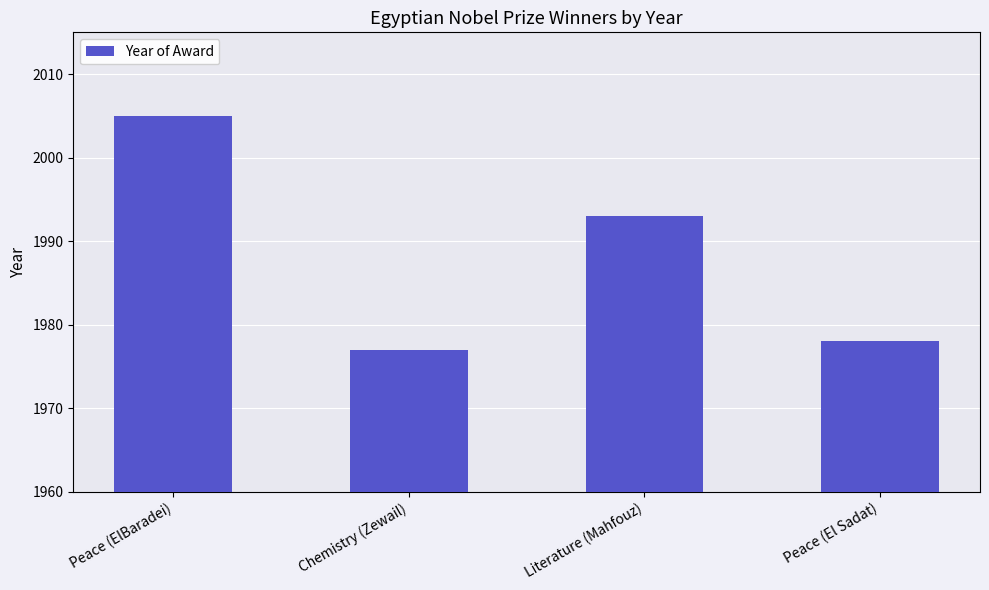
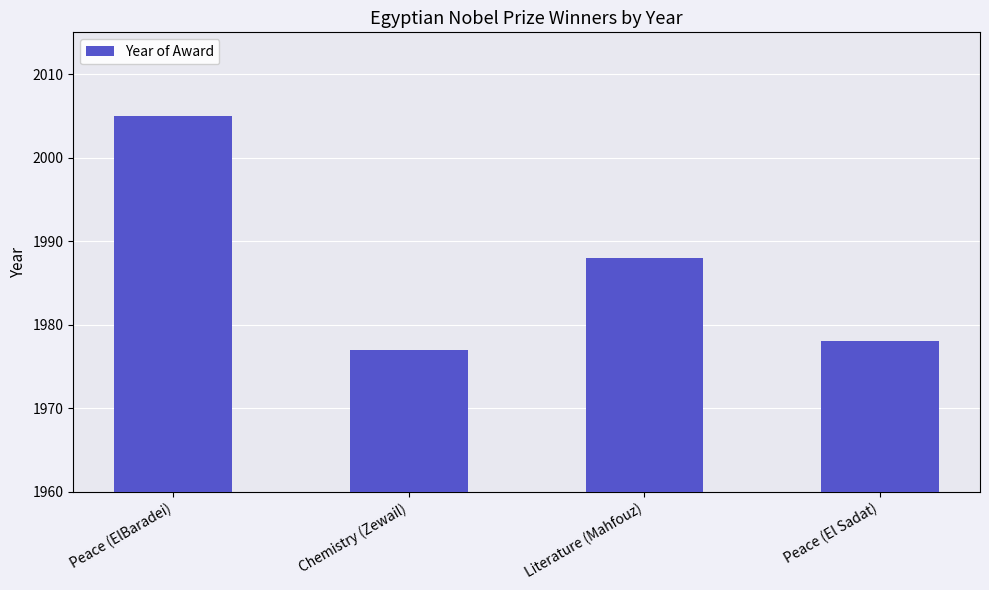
Literature (Mahfouz): 1993 -> 1988
